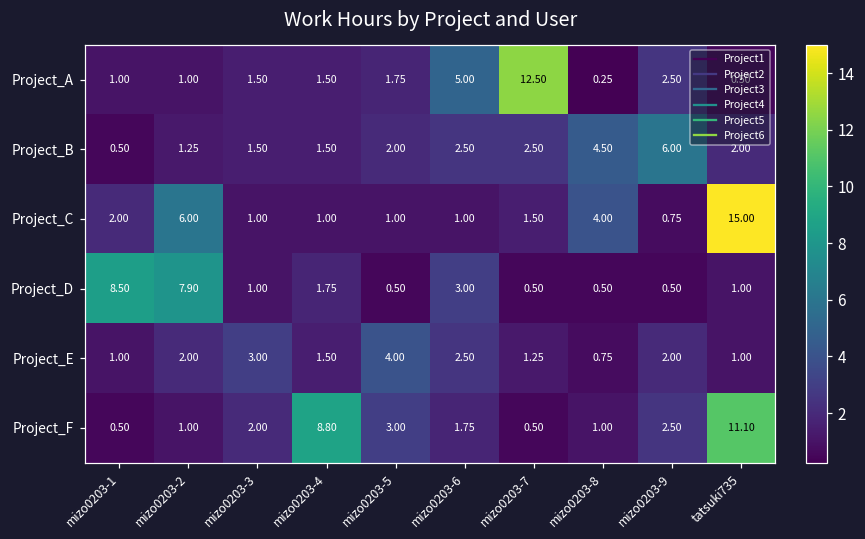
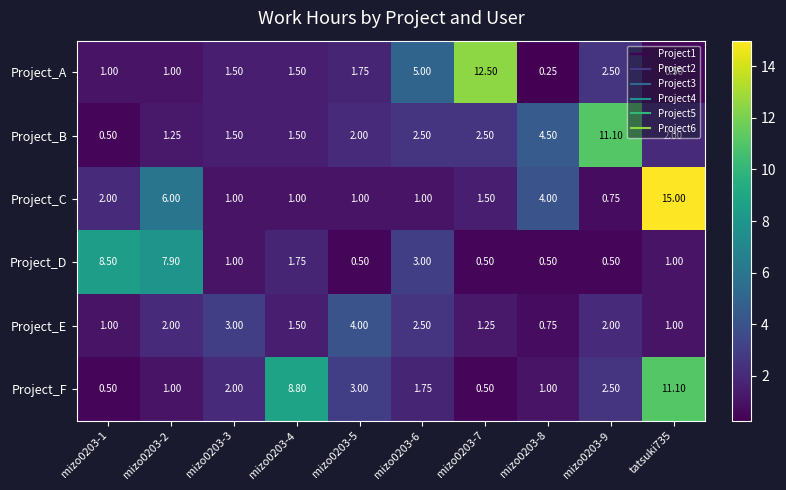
Project_B, mizo0203-9: 6.00 -> 11.10
